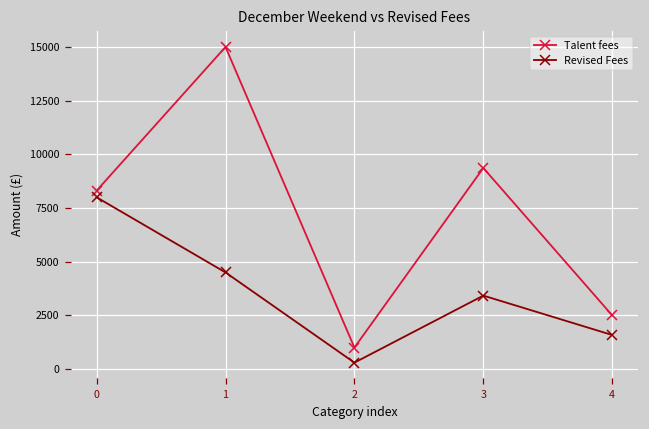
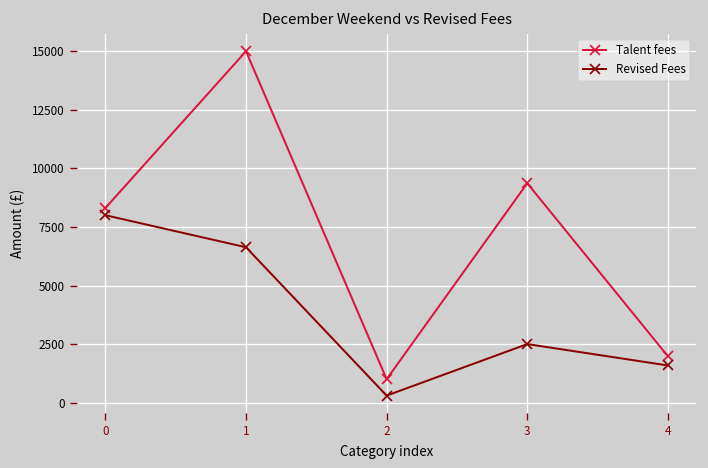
Revised Fees, 1: 4500 -> 6600
Revised Fees, 3: 3400 -> 2500
Talent fees, 4: 2500 -> 2000
